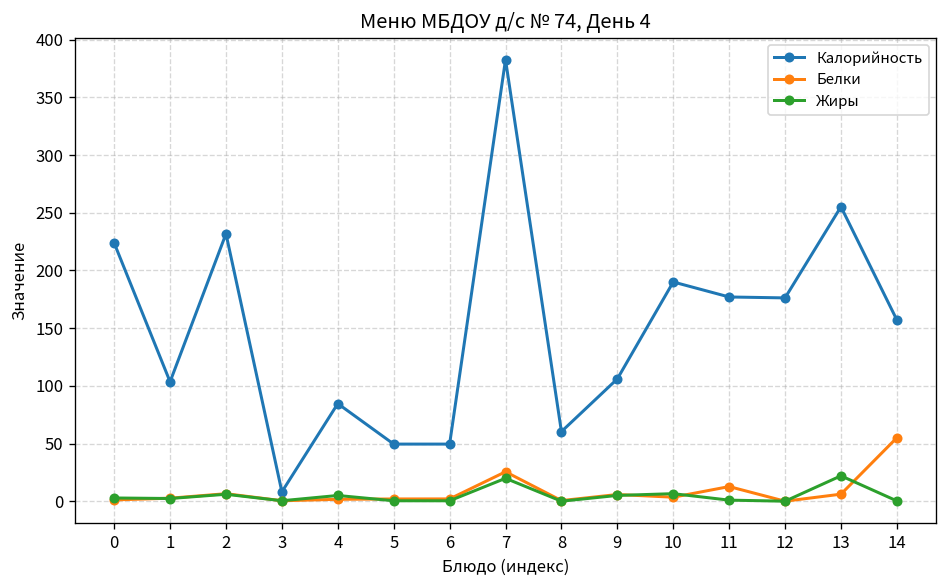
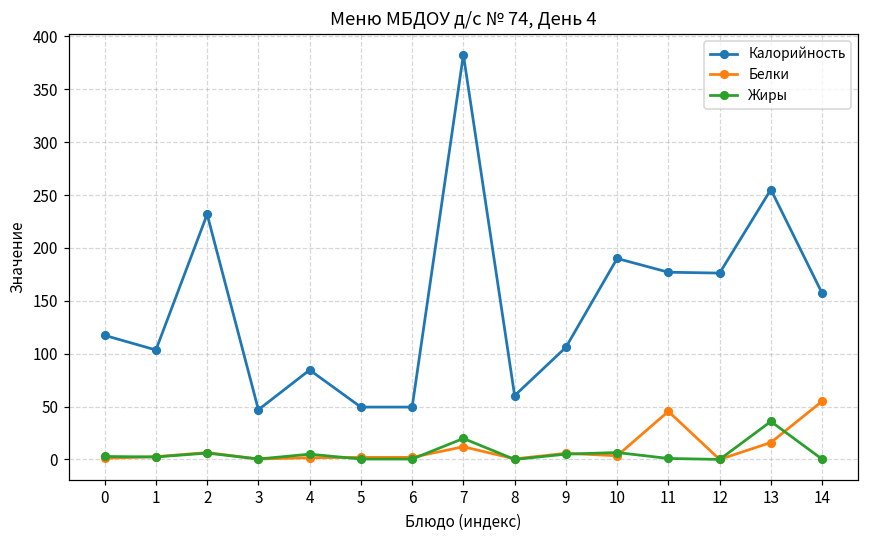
Калорийность, 0: 220 -> 120
Калорийность, 3: 10 -> 50
Белки, 7: 30 -> 10
Белки, 11: 10 -> 50
Белки, 13: 10 -> 20
Жиры, 13: 20 -> 40
